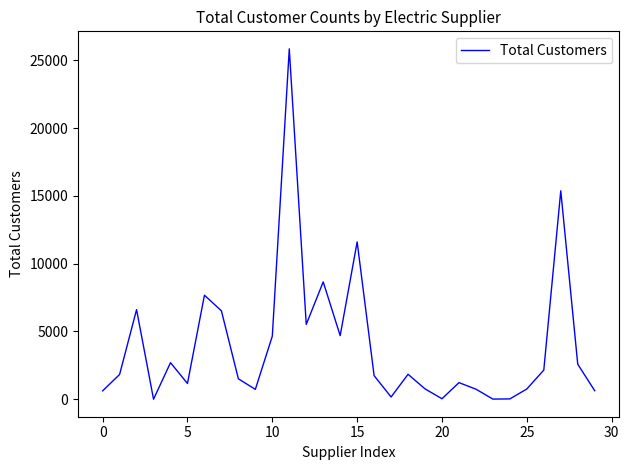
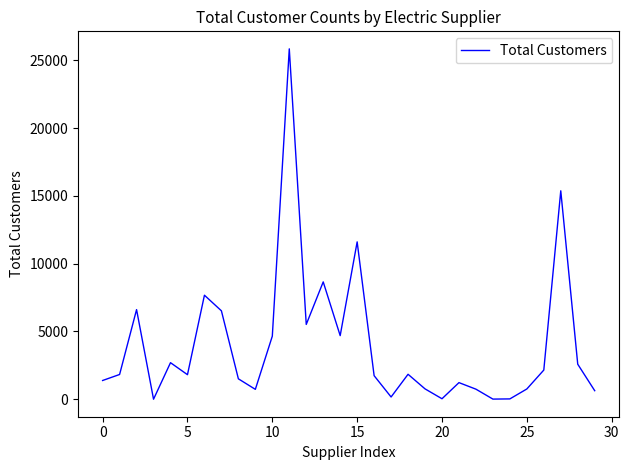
0: 600 -> 1400
5: 1200 -> 1800
